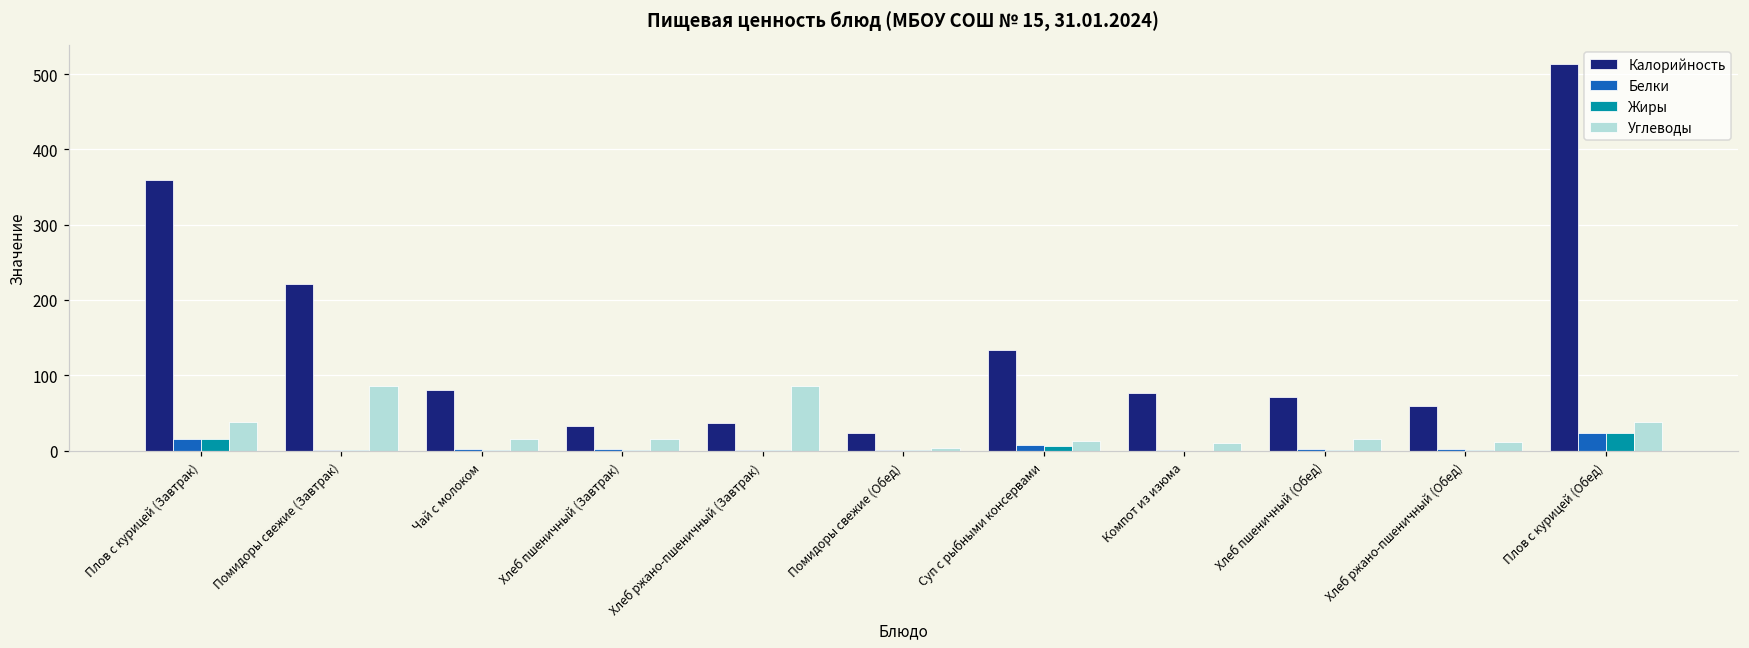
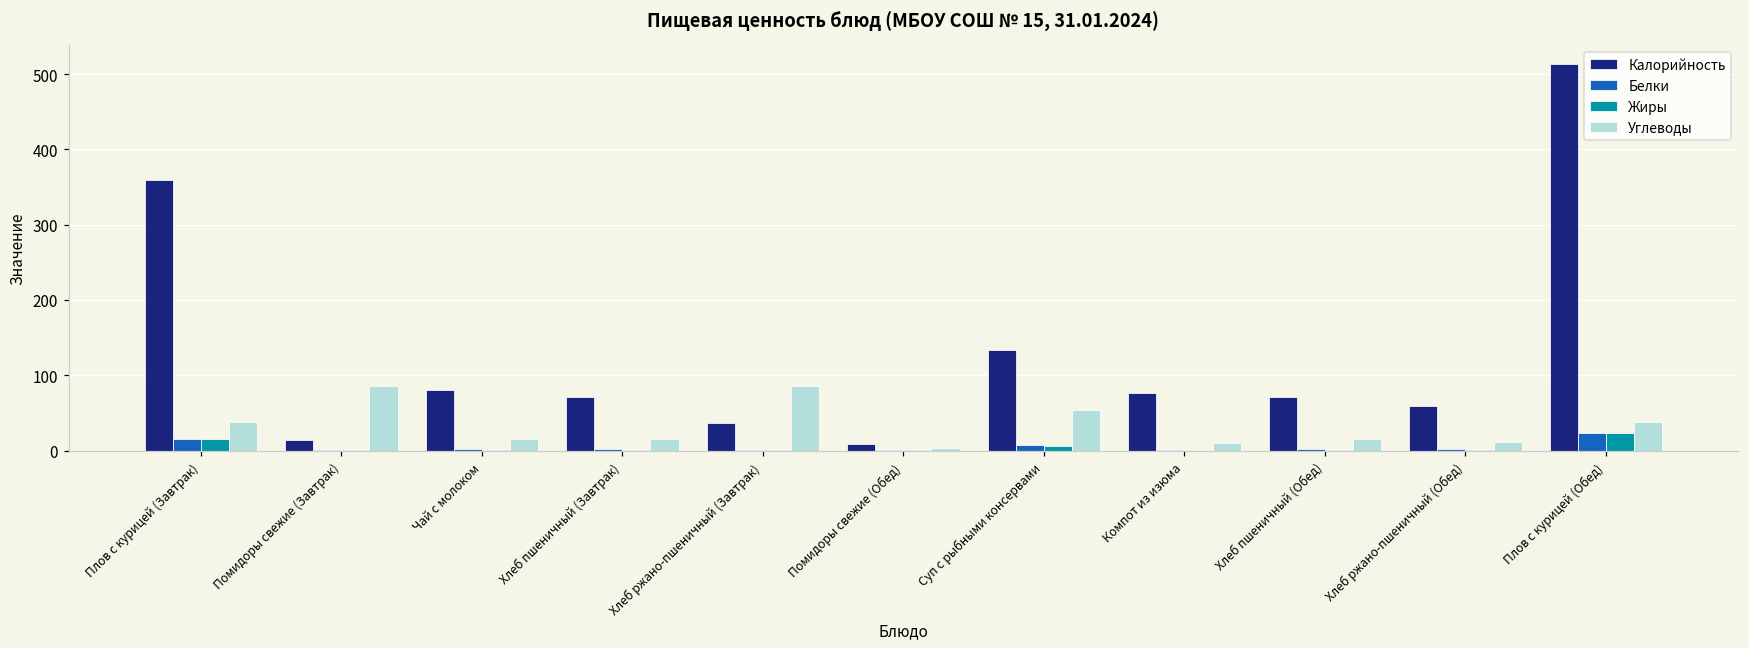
Калорийность, Помидоры свежие (Завтрак): 220 -> 10
Калорийность, Хлеб пшеничный (Завтрак): 30 -> 70
Калорийность, Помидоры свежие (Обед): 20 -> 10
Углеводы, Суп с рыбными консервами: 10 -> 50
